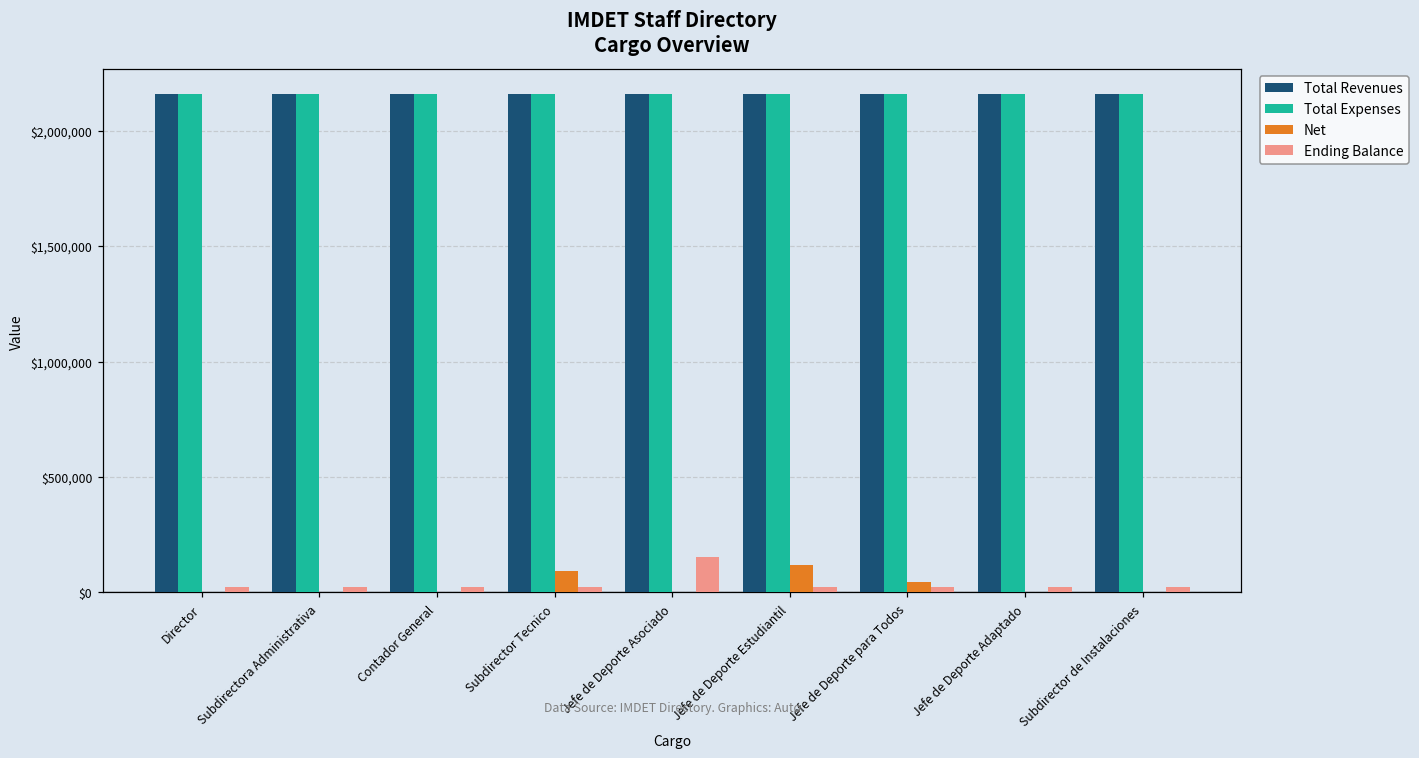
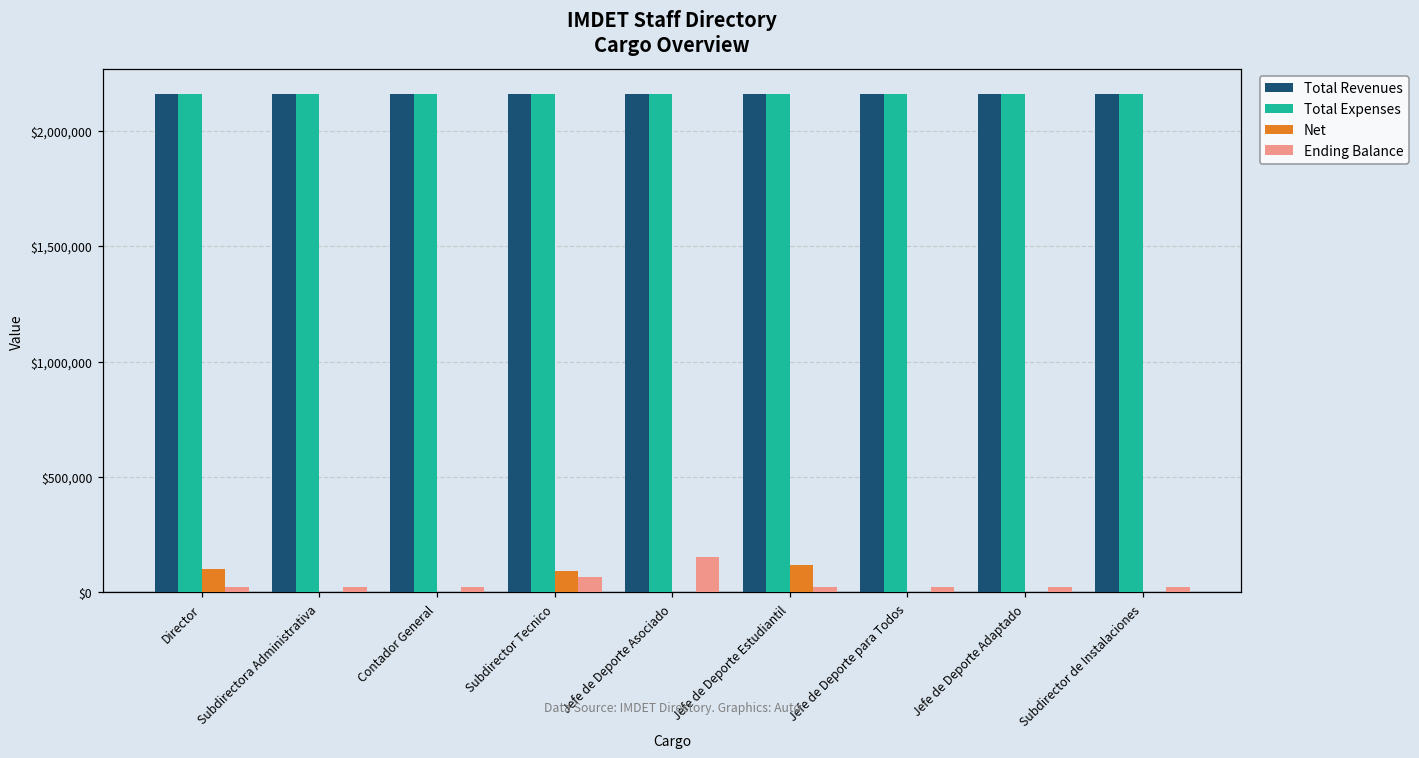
Net, Director: $0 -> $100,000
Ending Balance, Subdirector Tecnico: $20,000 -> $70,000
Net, Jefe de Deporte para Todos: $50,000 -> $0
